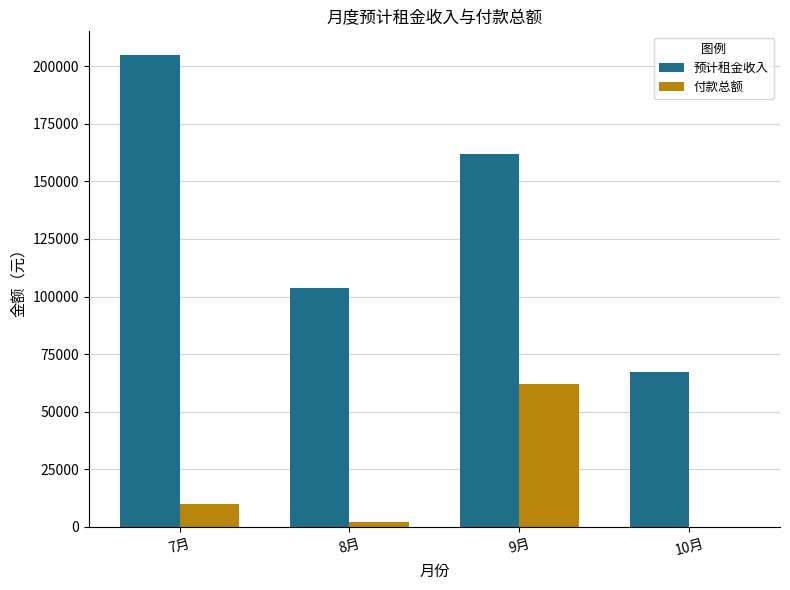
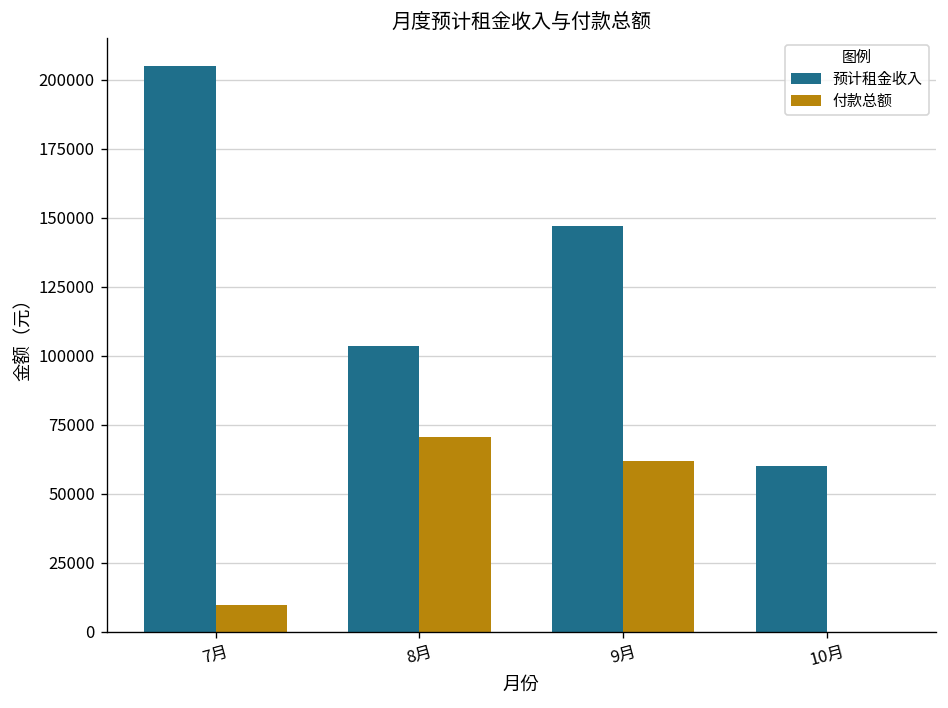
付款总额, 8月: 2000 -> 71000
预计租金收入, 9月: 162000 -> 147000
预计租金收入, 10月: 67000 -> 60000
